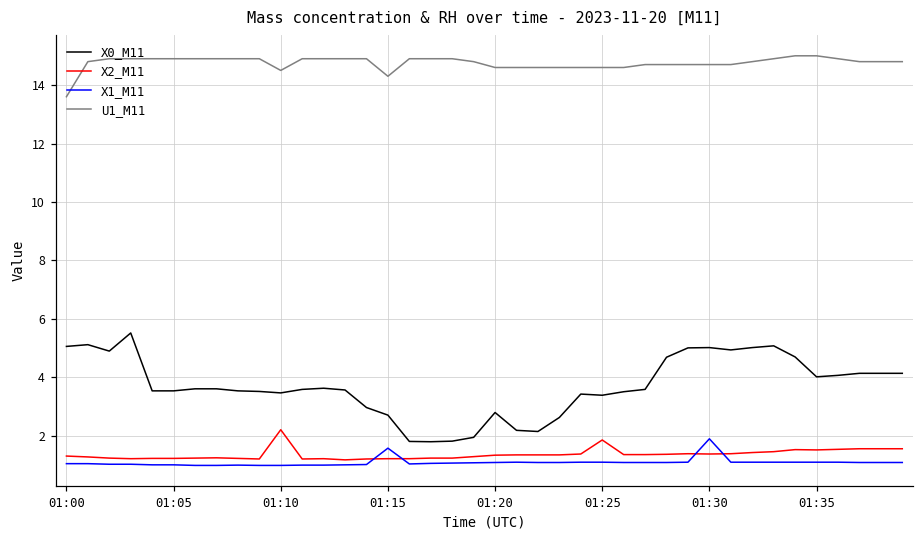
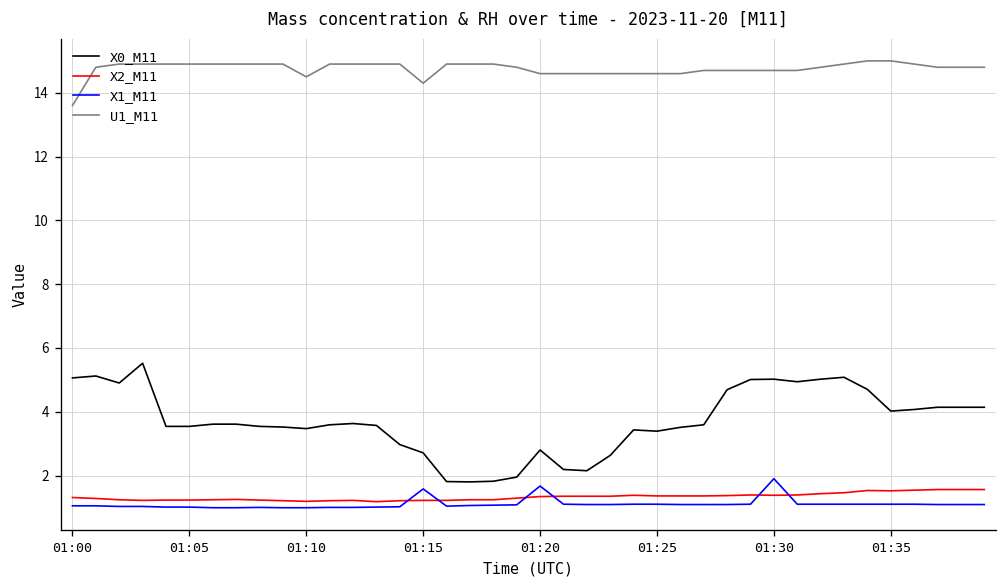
X2_M11, 01:10: 2.2 -> 1.2
X1_M11, 01:20: 1.1 -> 1.7
X2_M11, 01:25: 1.9 -> 1.4
